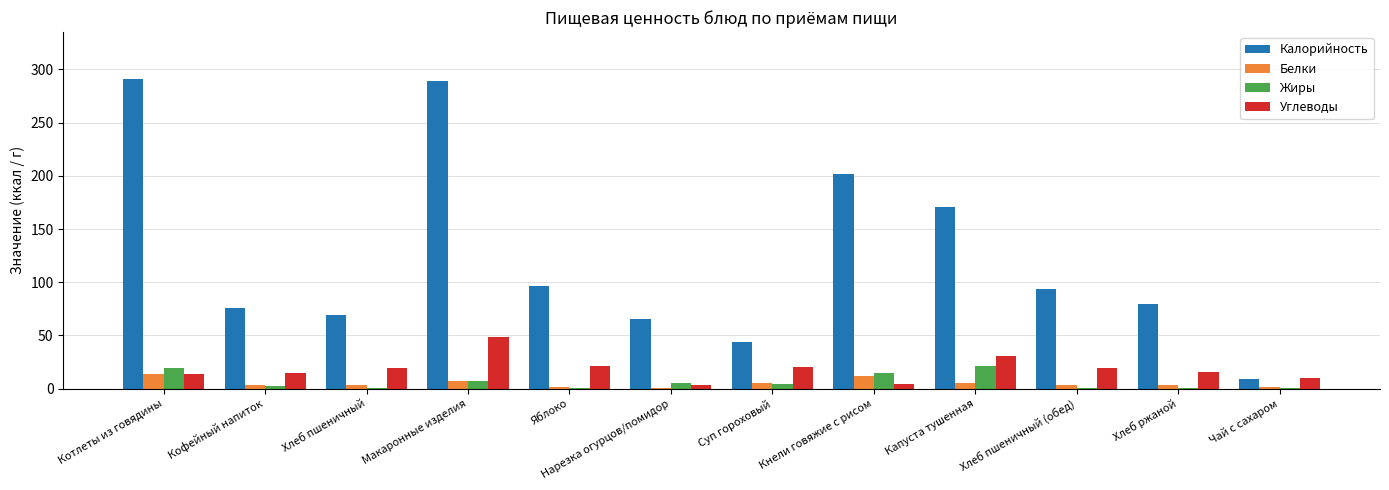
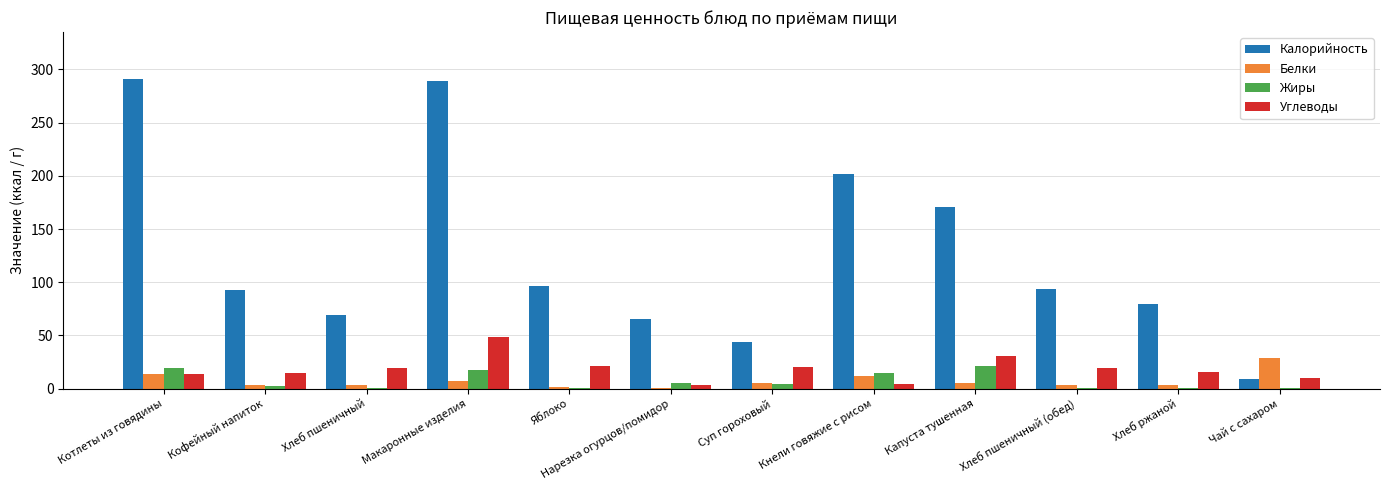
Калорийность, Кофейный напиток: 76 -> 93
Жиры, Макаронные изделия: 7 -> 17
Белки, Чай с сахаром: 1 -> 29
